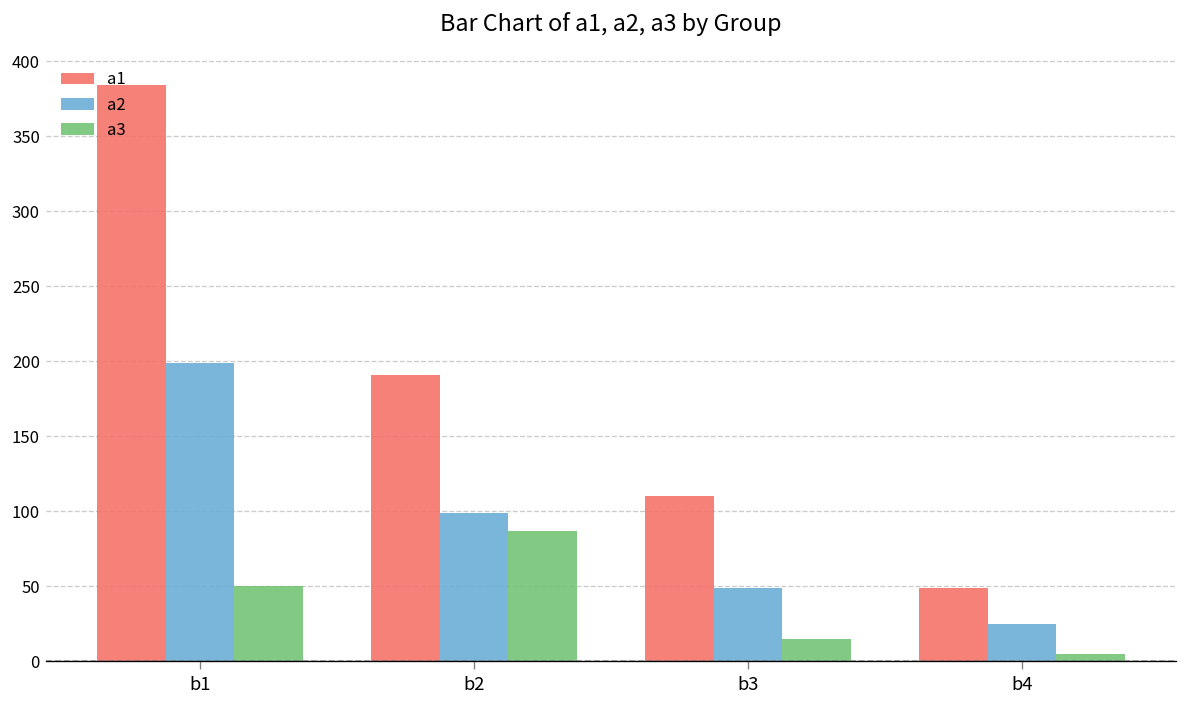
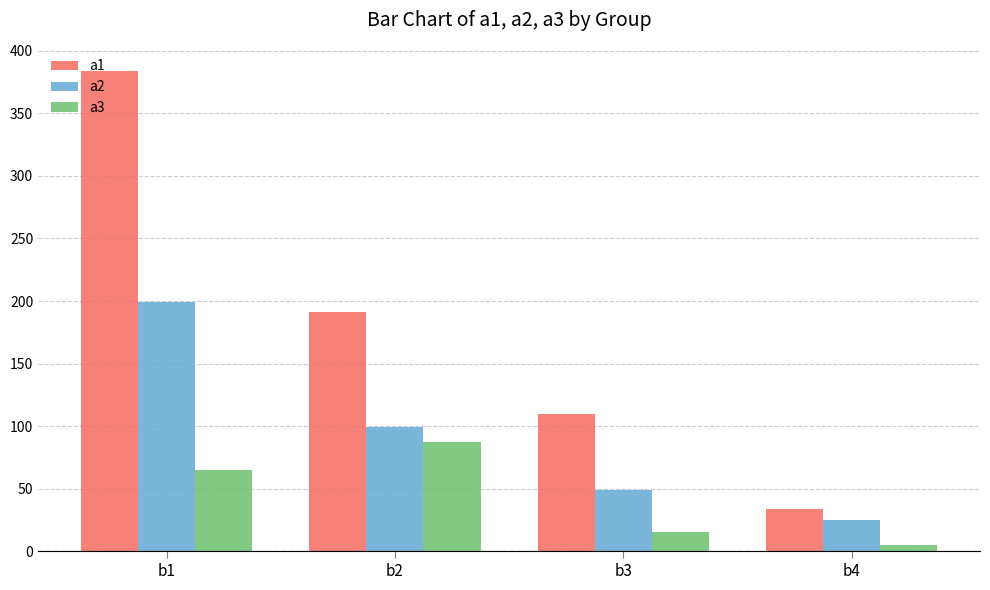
a3, b1: 50 -> 65
a1, b4: 49 -> 34
